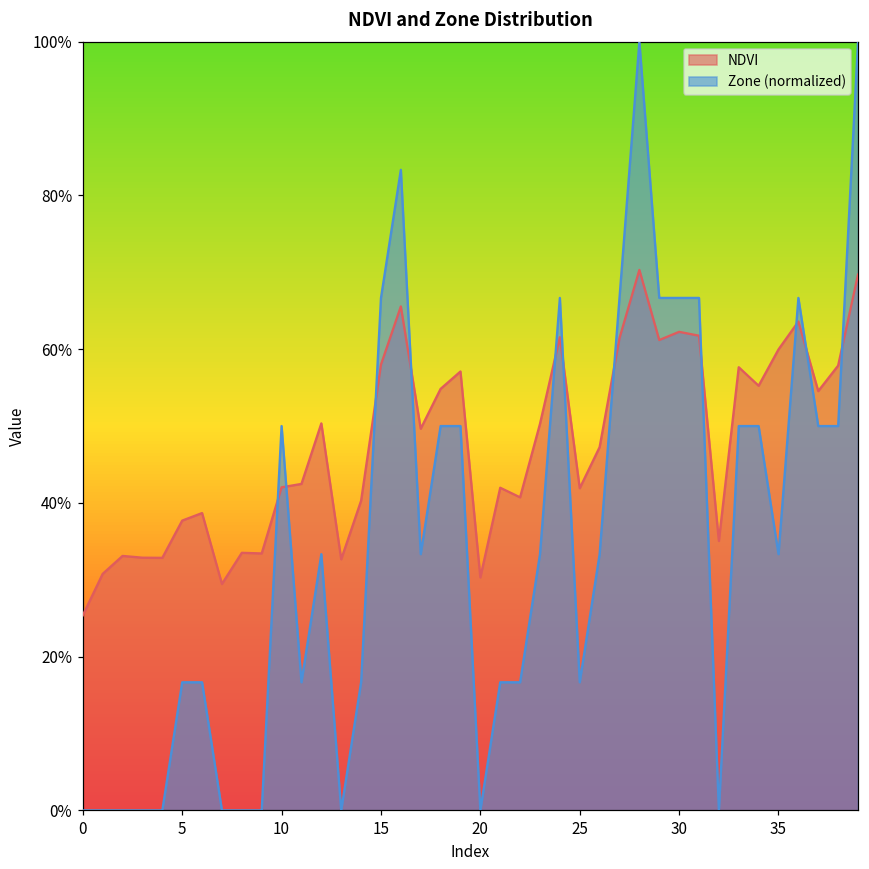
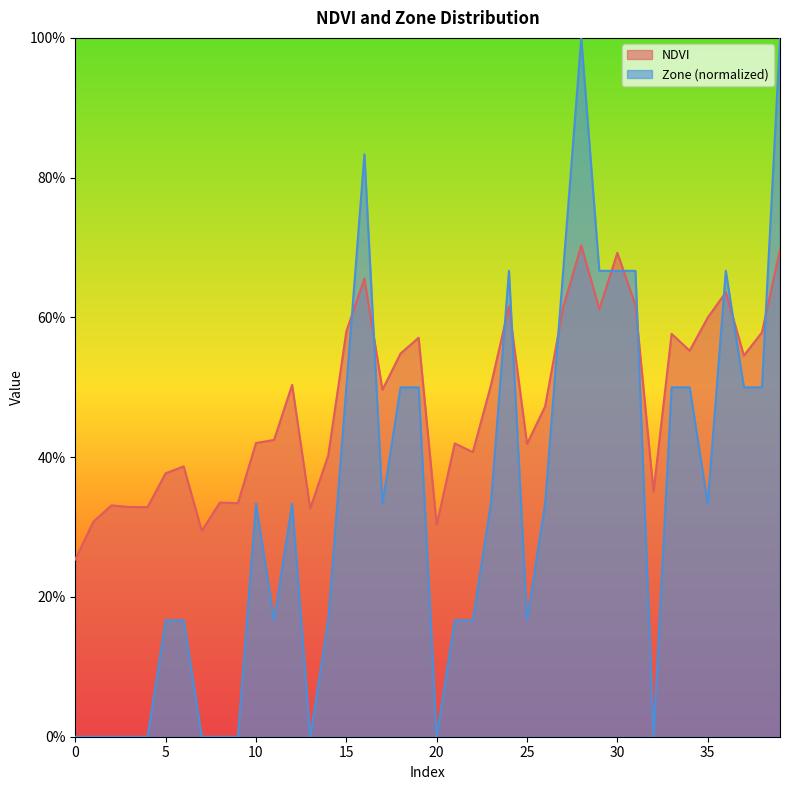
Zone (normalized), 10: 50% -> 33%
Zone (normalized), 15: 67% -> 50%
NDVI, 30: 62% -> 69%
